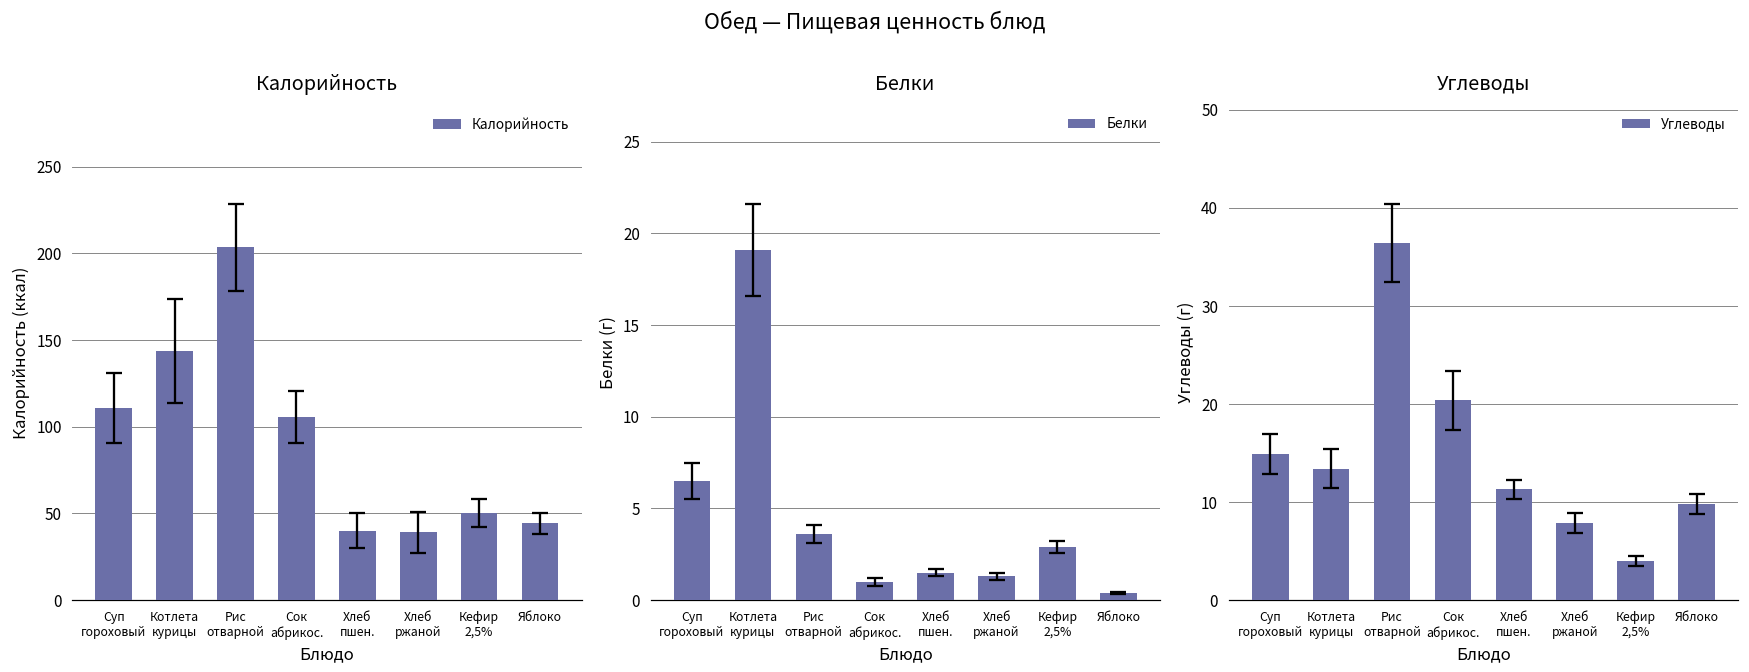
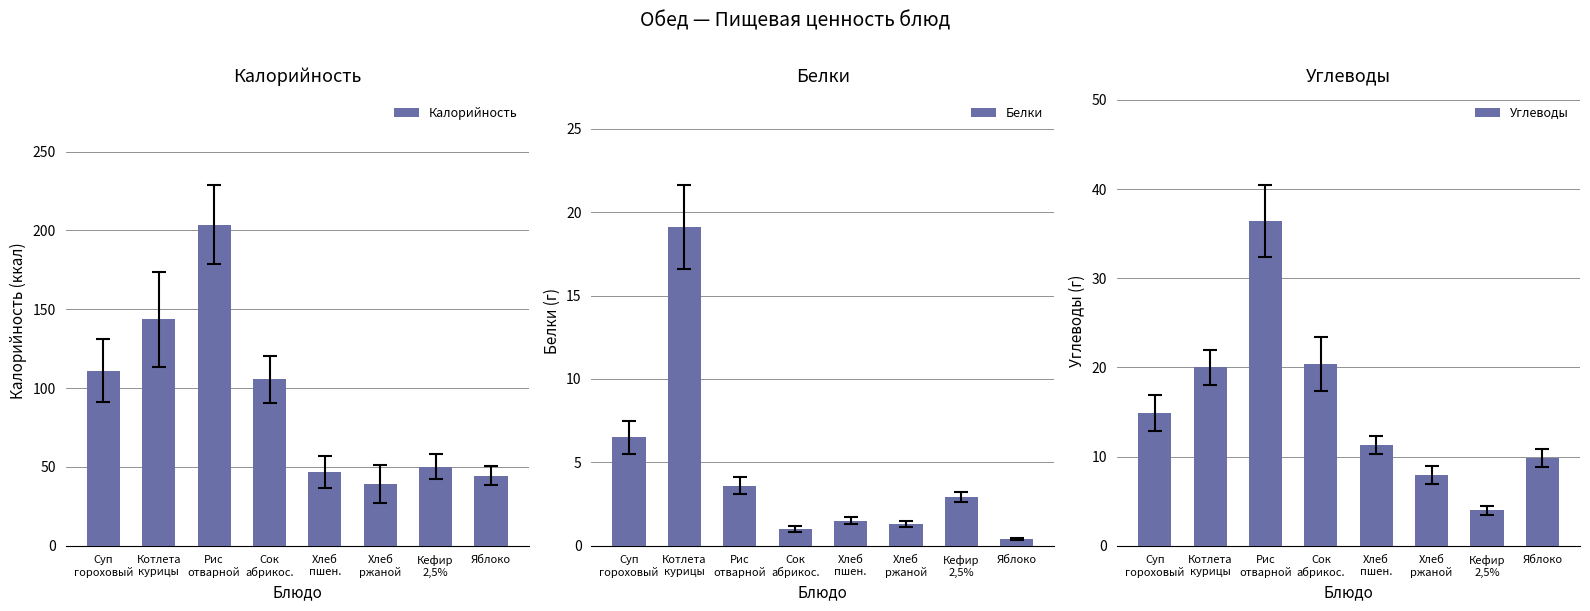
Калорийность, Калорийность, Хлеб пшен.: 40 -> 47
Углеводы, Углеводы, Котлета курицы: 13 -> 20
